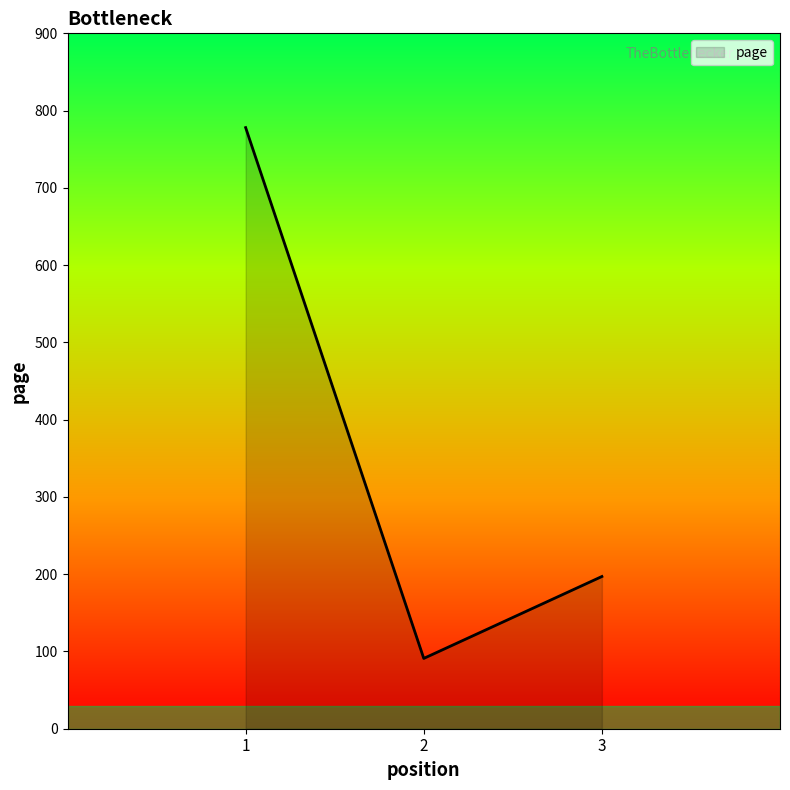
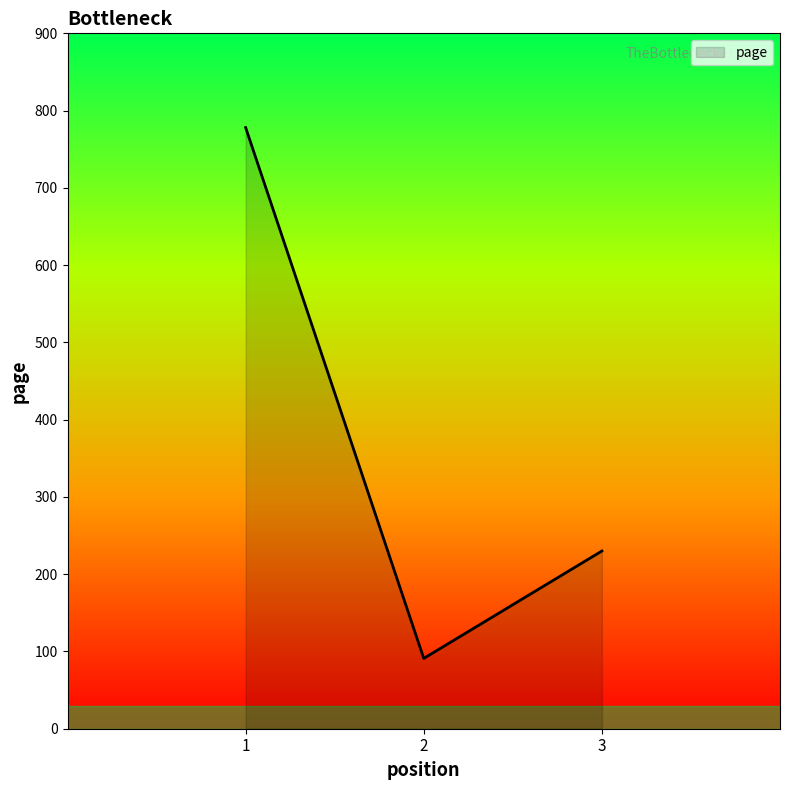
3: 200 -> 230
